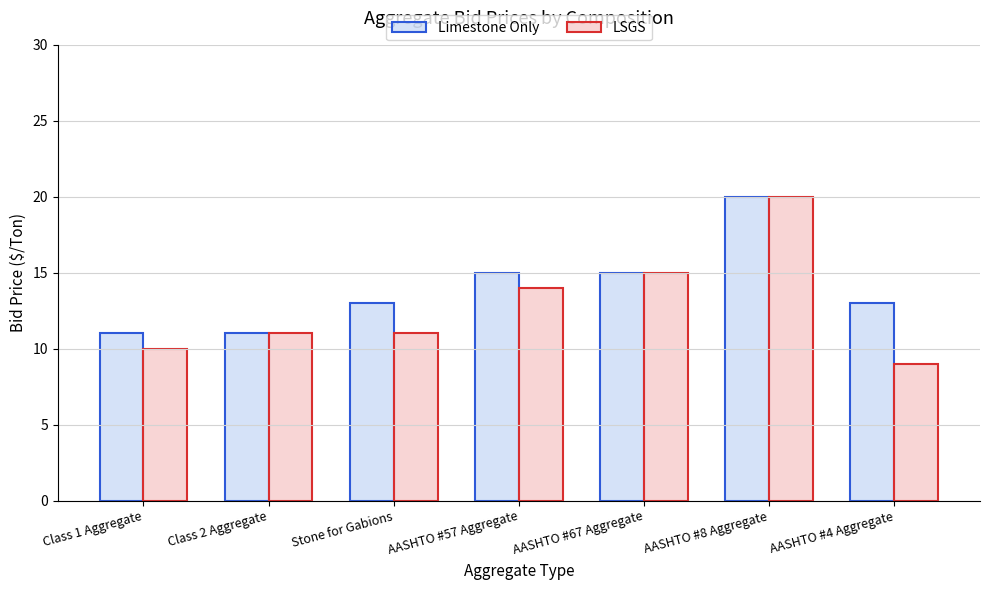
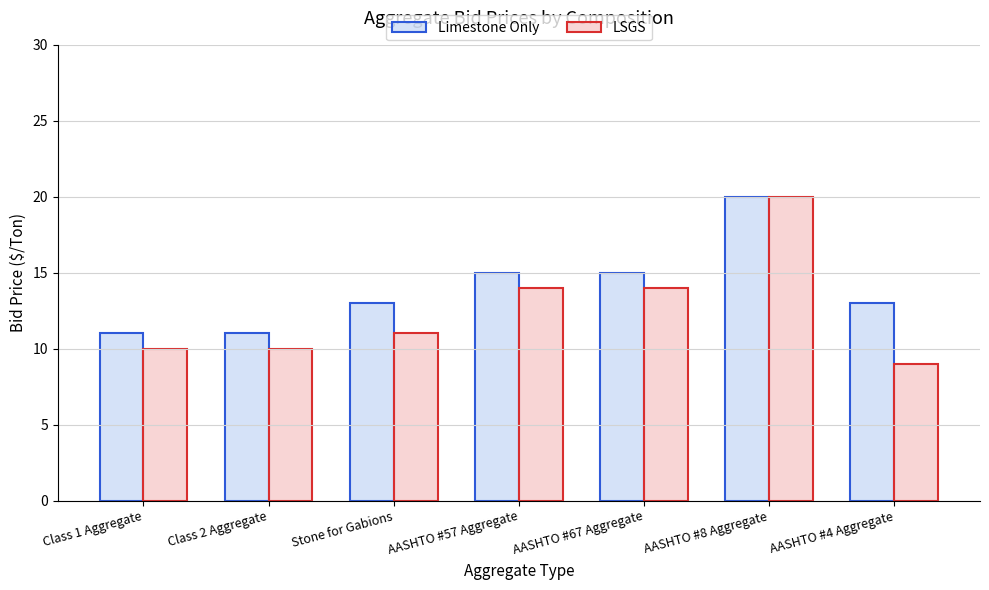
LSGS, Class 2 Aggregate: 11 -> 10
LSGS, AASHTO #67 Aggregate: 15 -> 14
